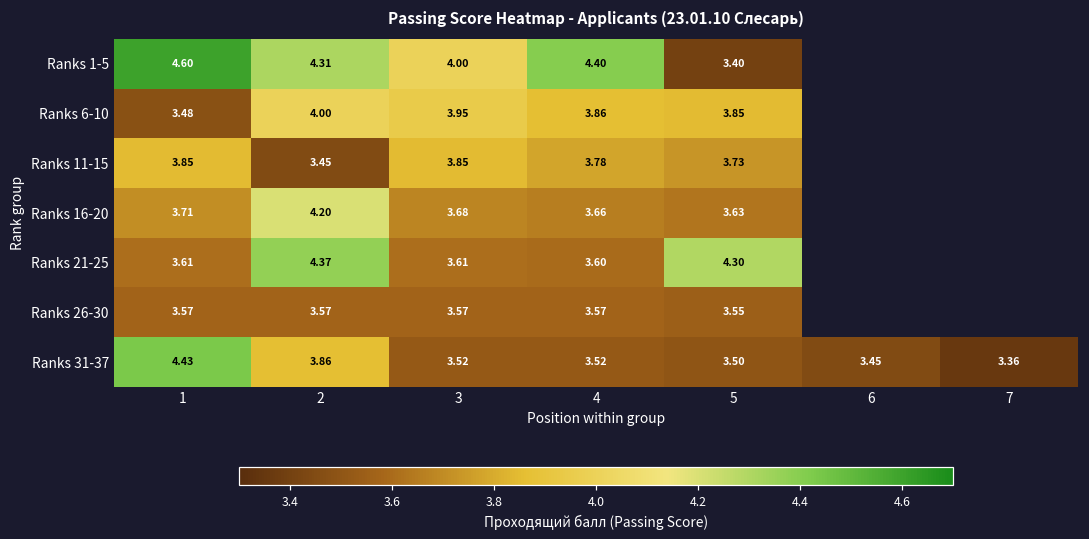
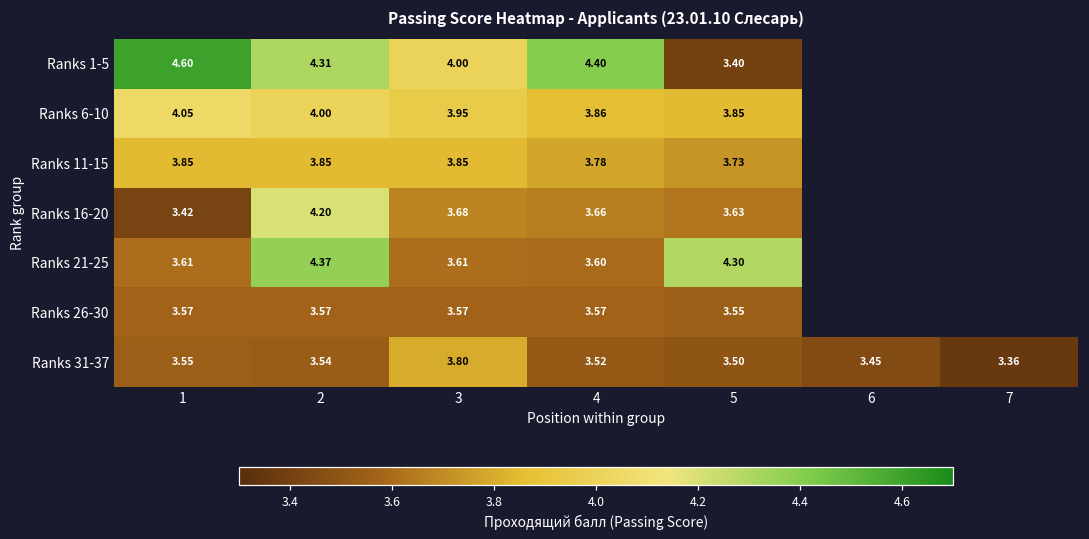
Ranks 6-10, 1: 3.48 -> 4.05
Ranks 11-15, 2: 3.45 -> 3.85
Ranks 16-20, 1: 3.71 -> 3.42
Ranks 31-37, 1: 4.43 -> 3.55
Ranks 31-37, 2: 3.86 -> 3.54
Ranks 31-37, 3: 3.52 -> 3.80
